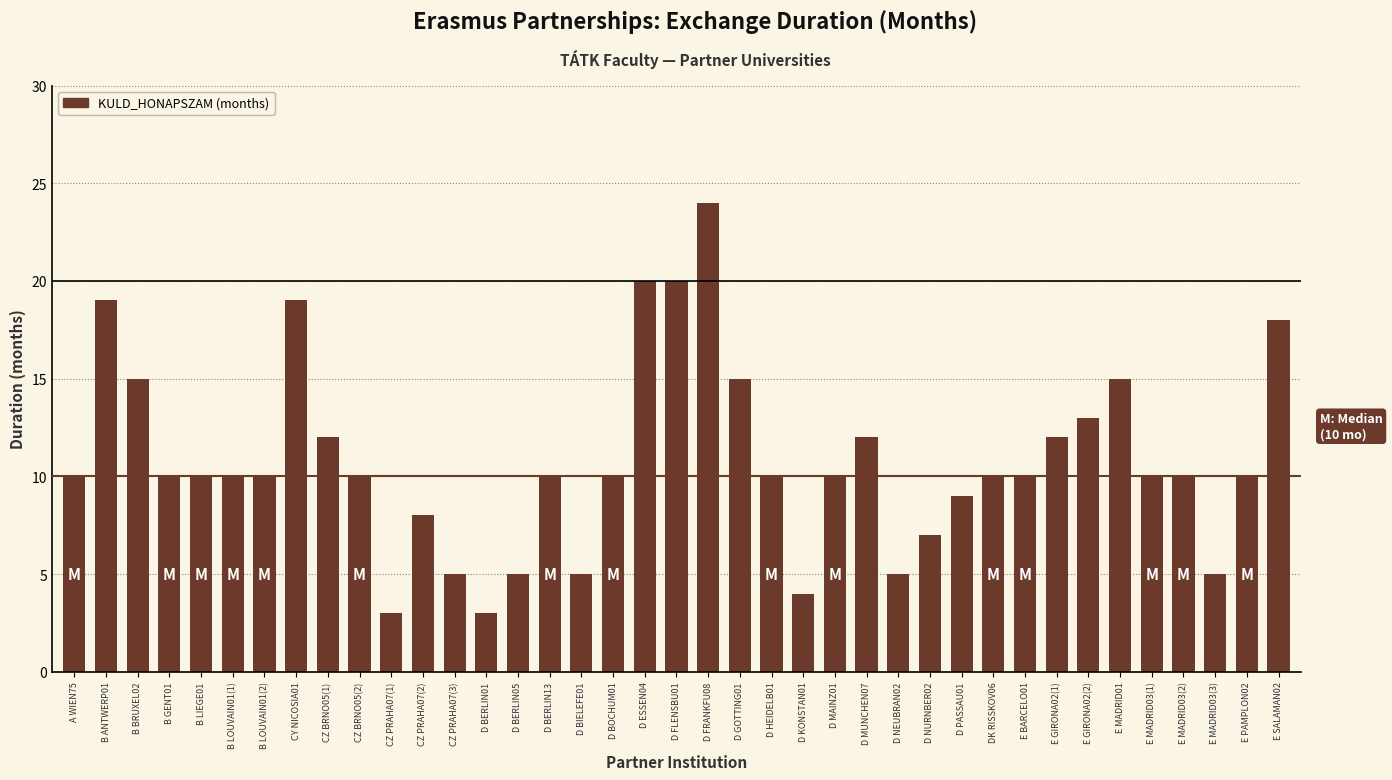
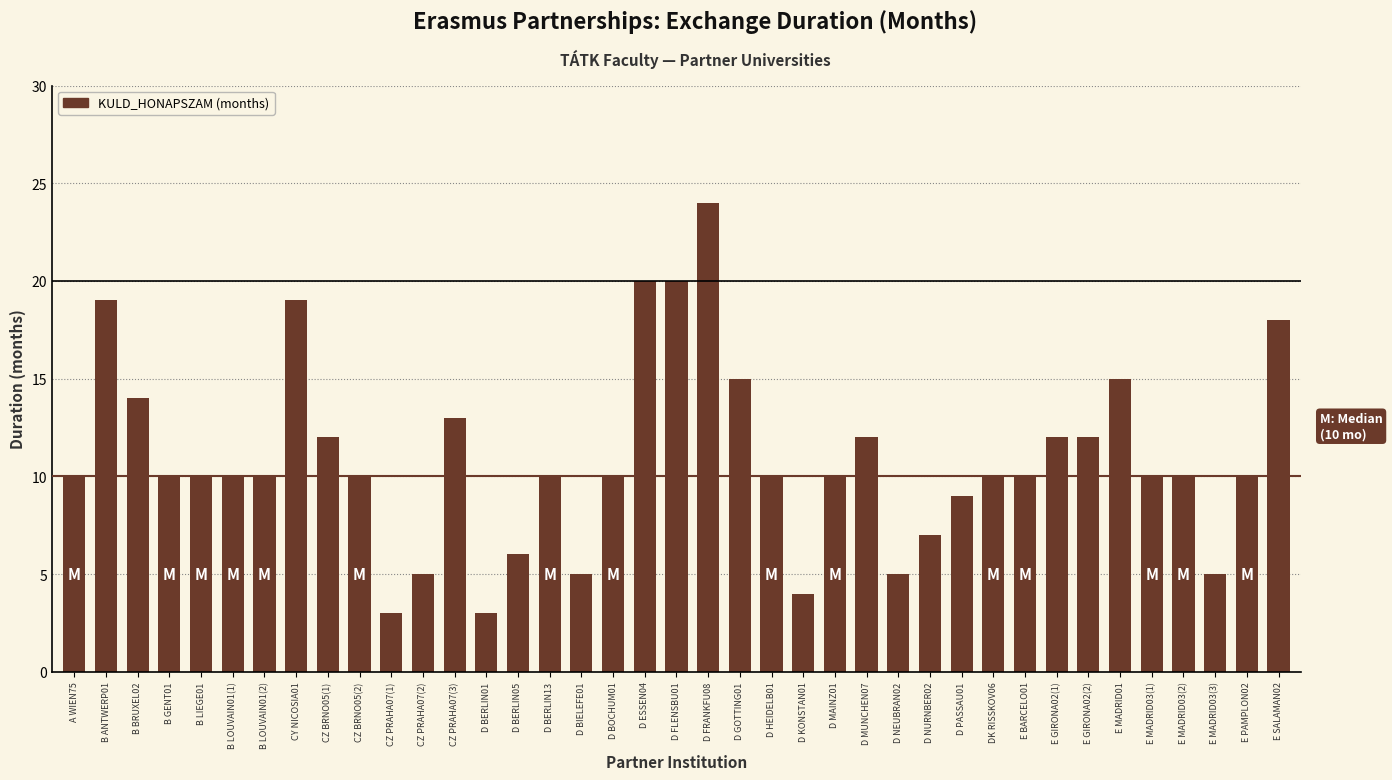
B BRUXEL02: 15 -> 14
CZ PRAHA07(2): 8 -> 5
CZ PRAHA07(3): 5 -> 13
D BERLIN05: 5 -> 6
E GIRONA02(2): 13 -> 12
